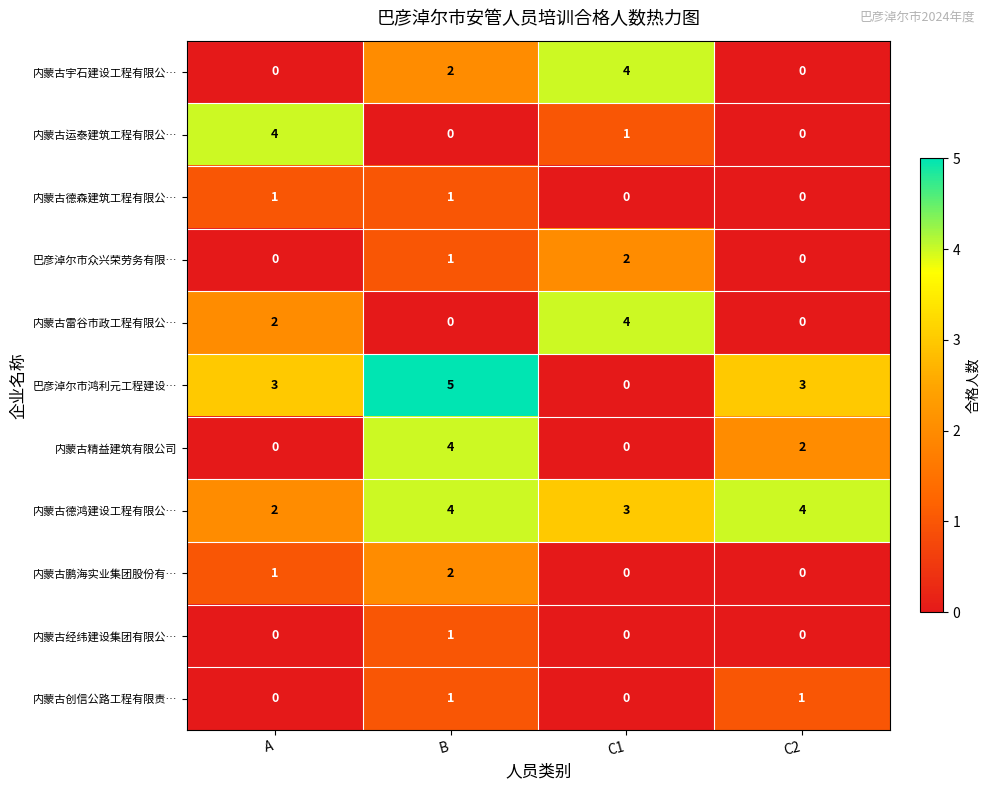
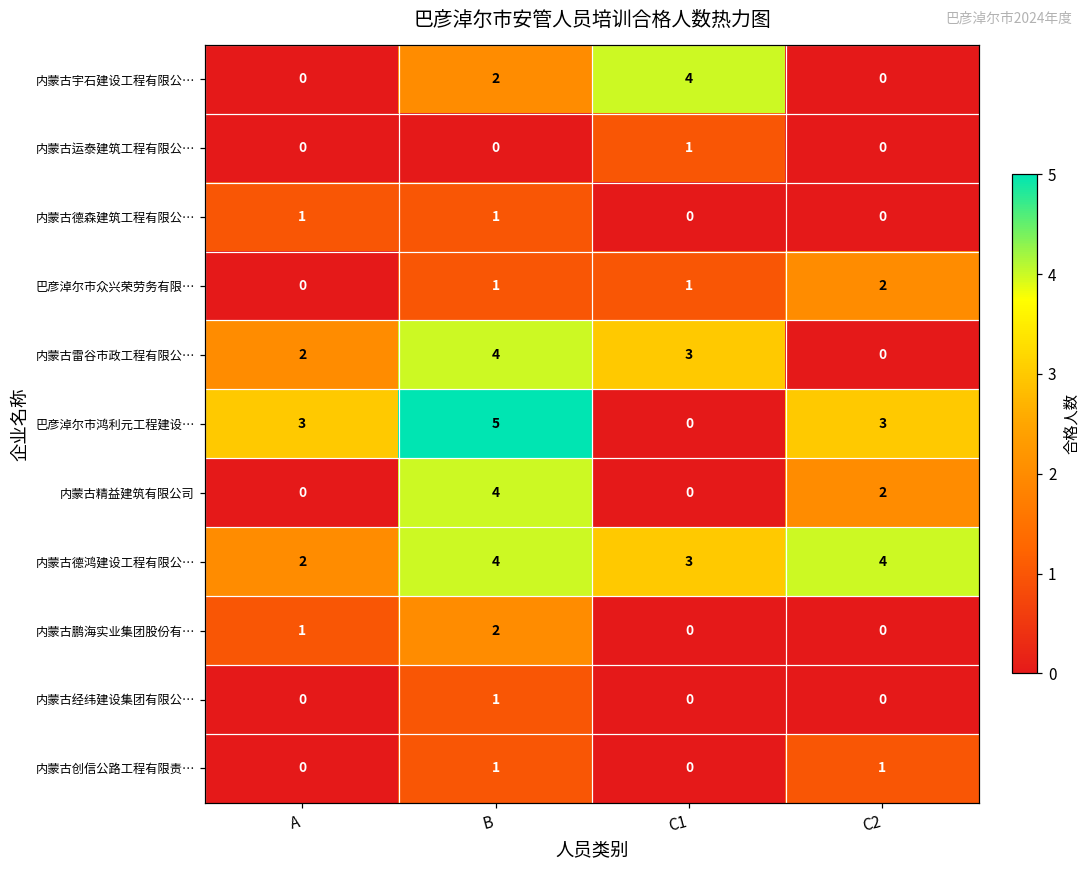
内蒙古运泰建筑工程有限公…, A: 4 -> 0
巴彦淖尔市众兴荣劳务有限…, C1: 2 -> 1
巴彦淖尔市众兴荣劳务有限…, C2: 0 -> 2
内蒙古雷谷市政工程有限公…, B: 0 -> 4
内蒙古雷谷市政工程有限公…, C1: 4 -> 3
